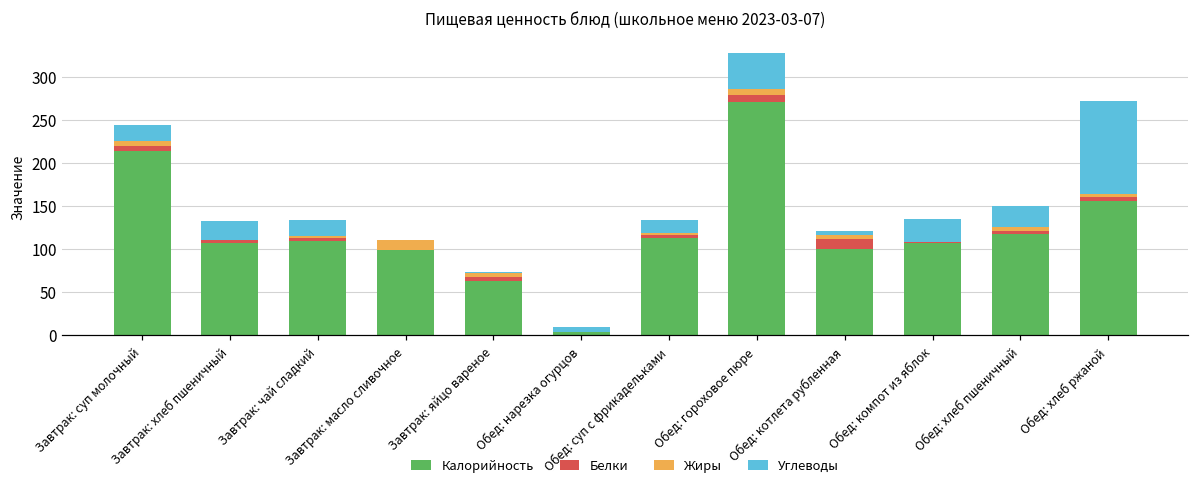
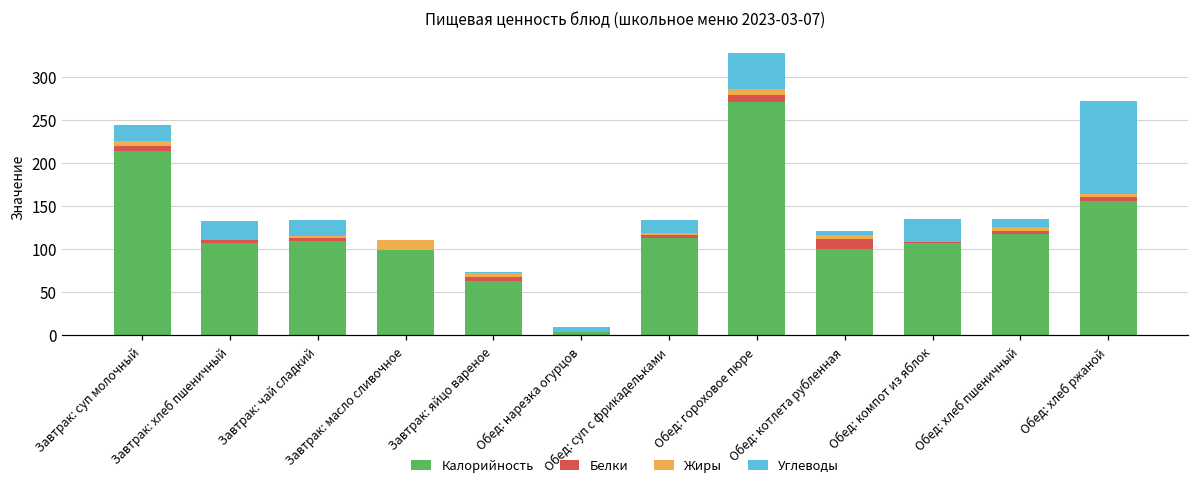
Углеводы, Обед: хлеб пшеничный: 20 -> 10
